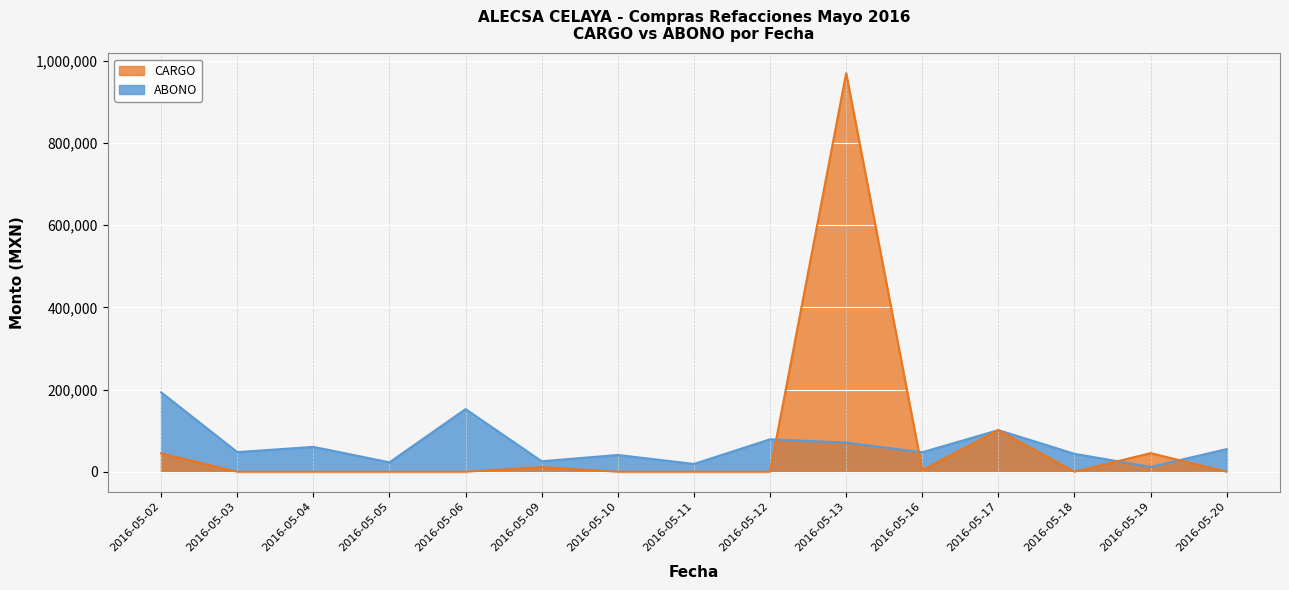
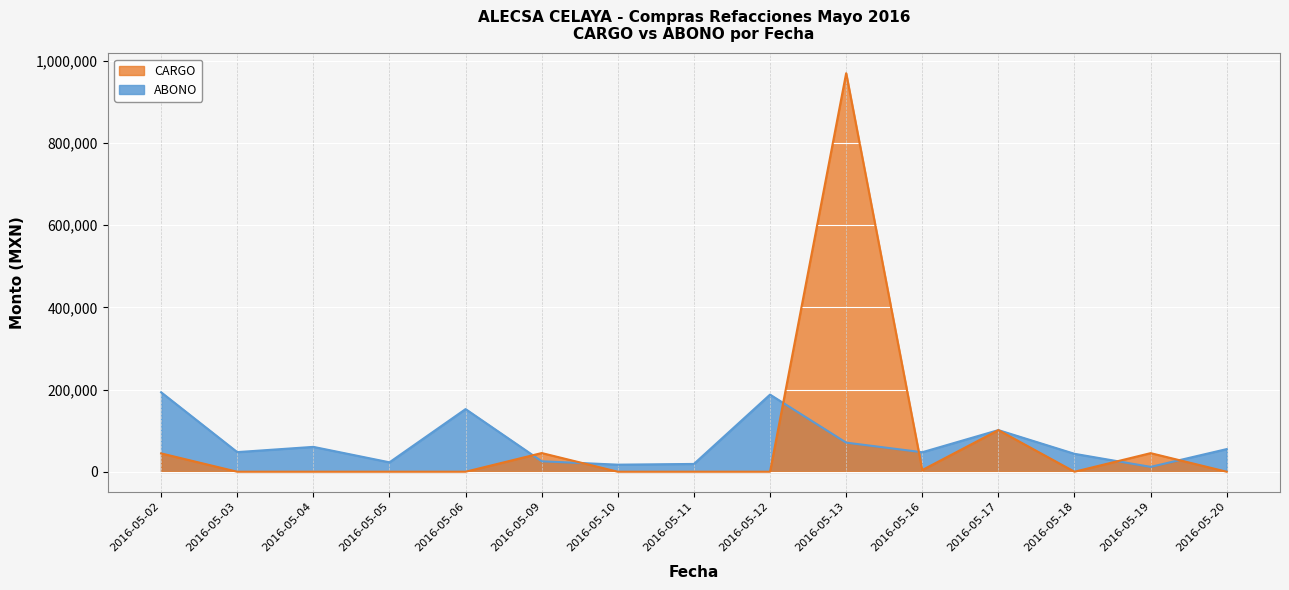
CARGO, 2016-05-09: 10,000 -> 50,000
ABONO, 2016-05-10: 40,000 -> 20,000
ABONO, 2016-05-12: 80,000 -> 190,000
